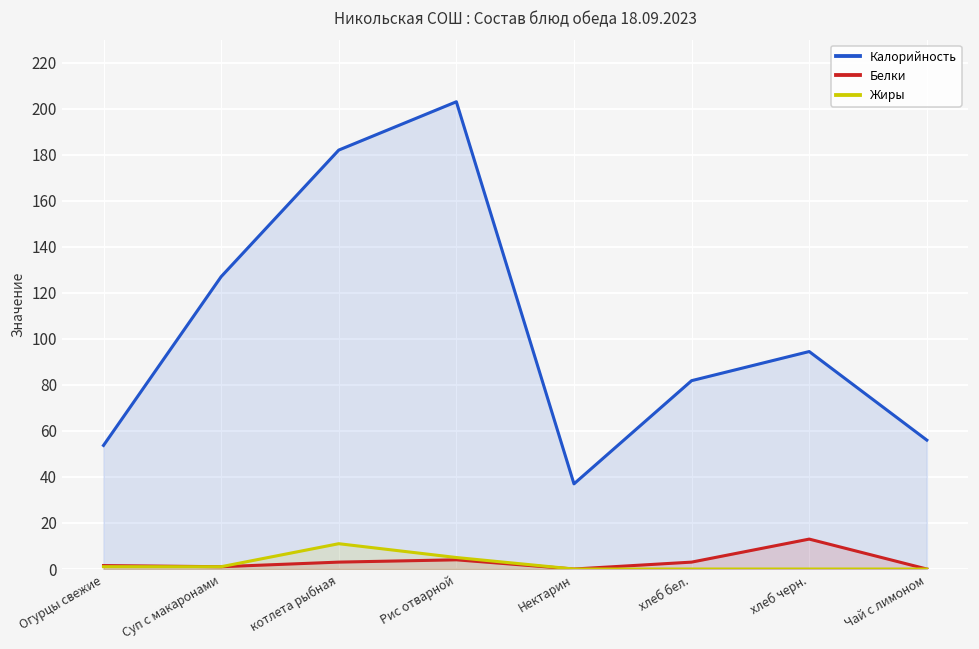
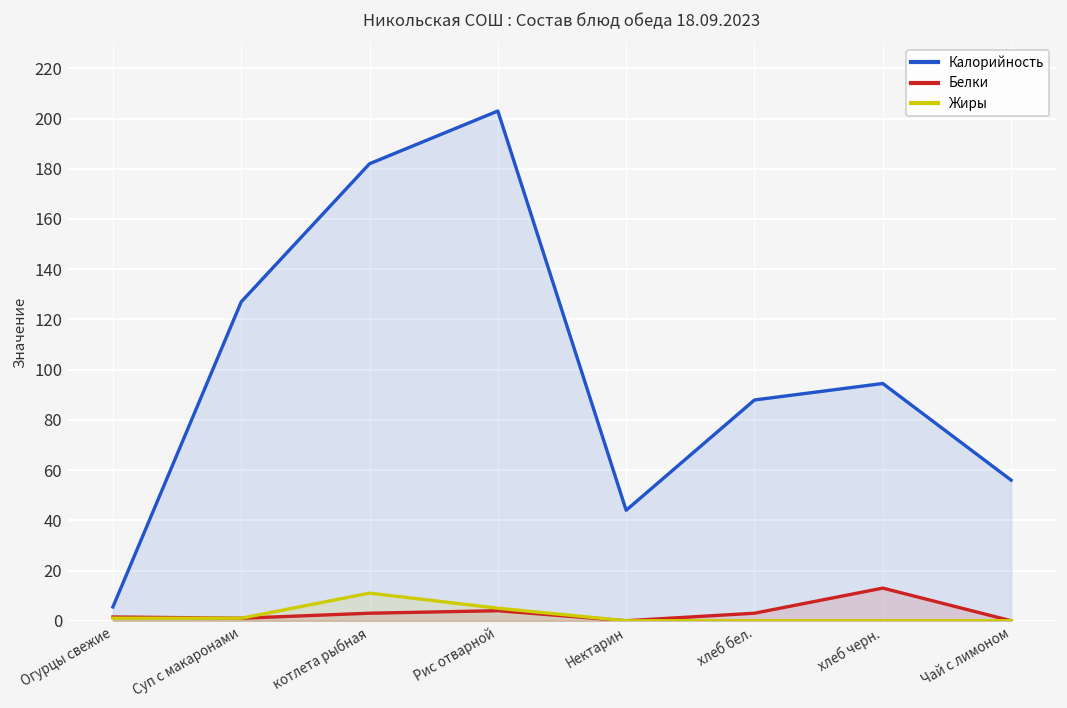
Калорийность, Огурцы свежие: 54 -> 6
Калорийность, Нектарин: 37 -> 44
Калорийность, хлеб бел.: 82 -> 88
